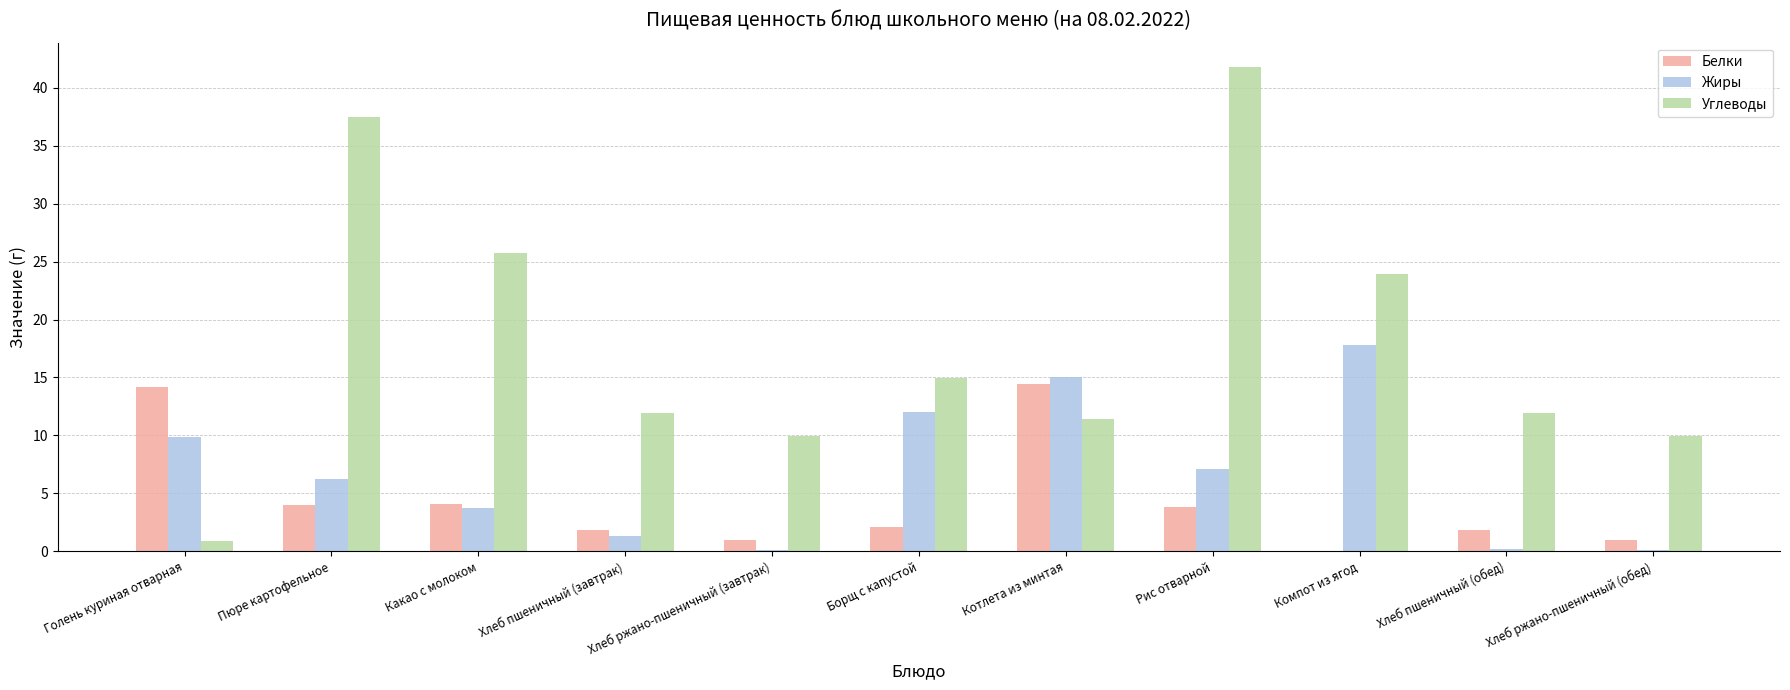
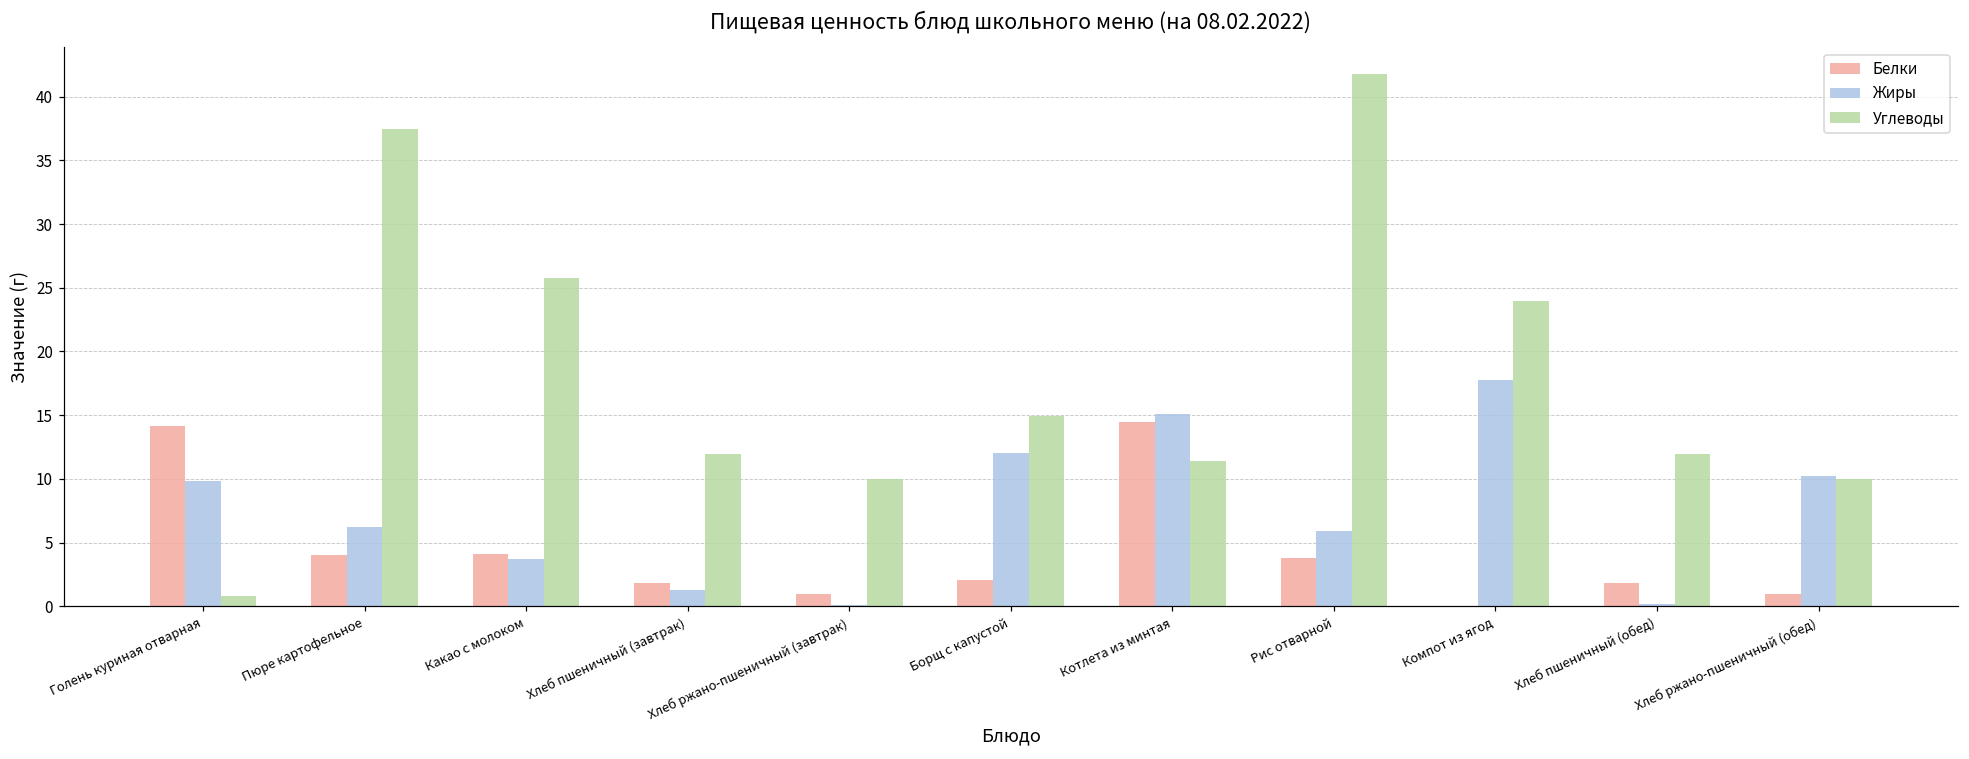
Жиры, Рис отварной: 7.1 -> 5.9
Жиры, Хлеб ржано-пшеничный (обед): 0.1 -> 10.3
